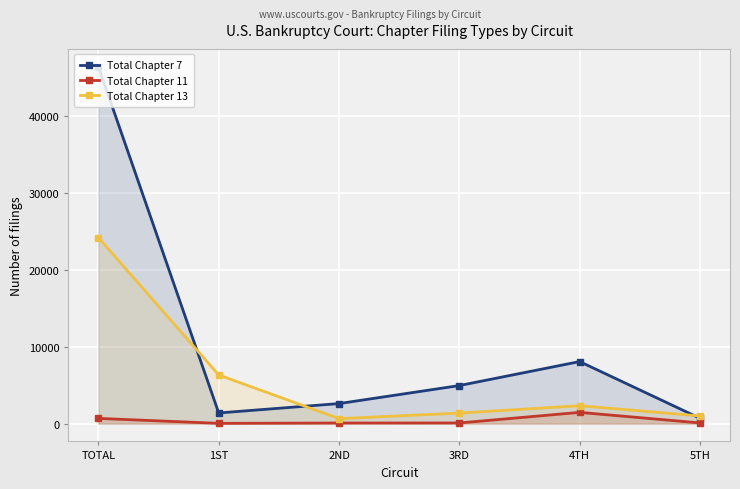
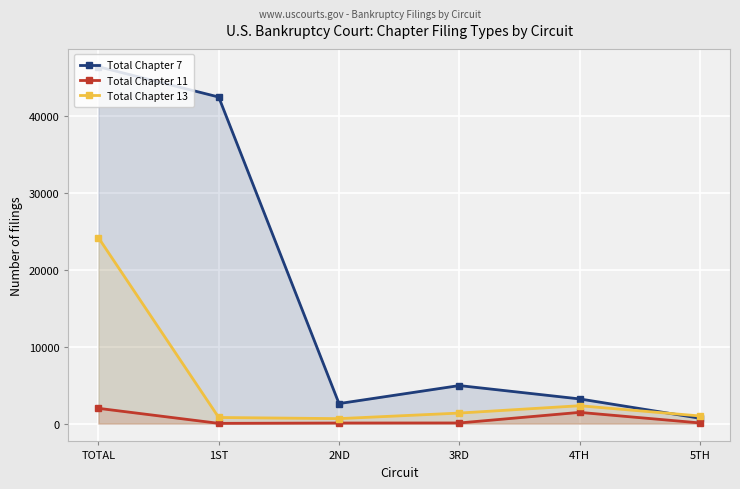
Total Chapter 11, TOTAL: 1000 -> 2000
Total Chapter 7, 1ST: 1000 -> 42000
Total Chapter 13, 1ST: 6000 -> 1000
Total Chapter 7, 4TH: 8000 -> 3000
